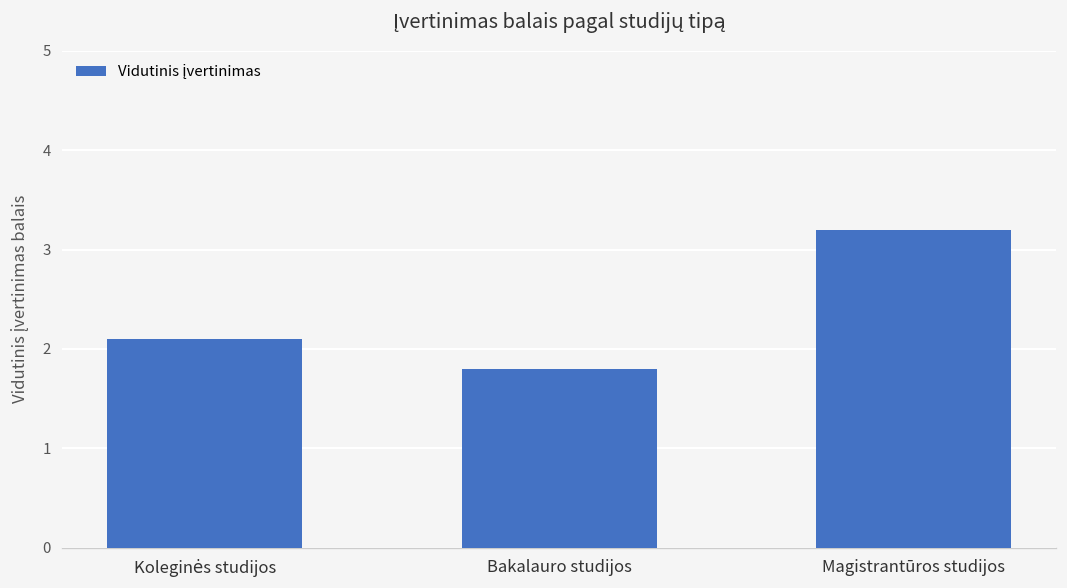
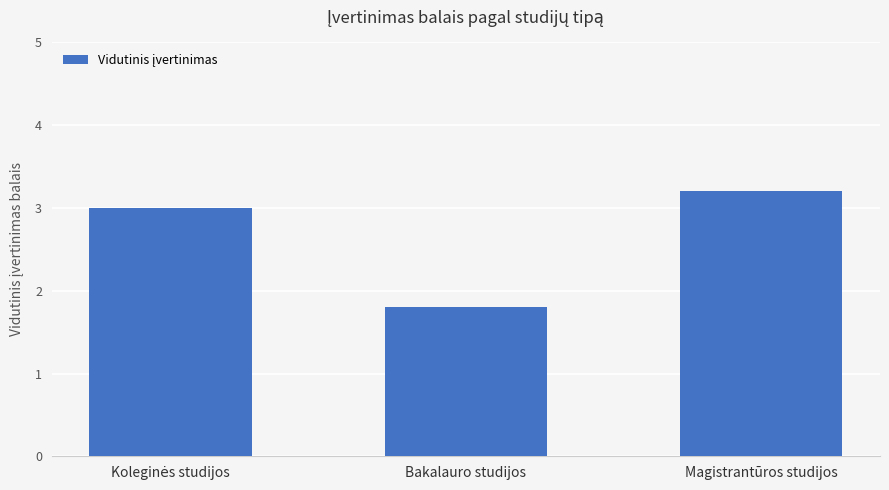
Koleginės studijos: 2.1 -> 3.0
